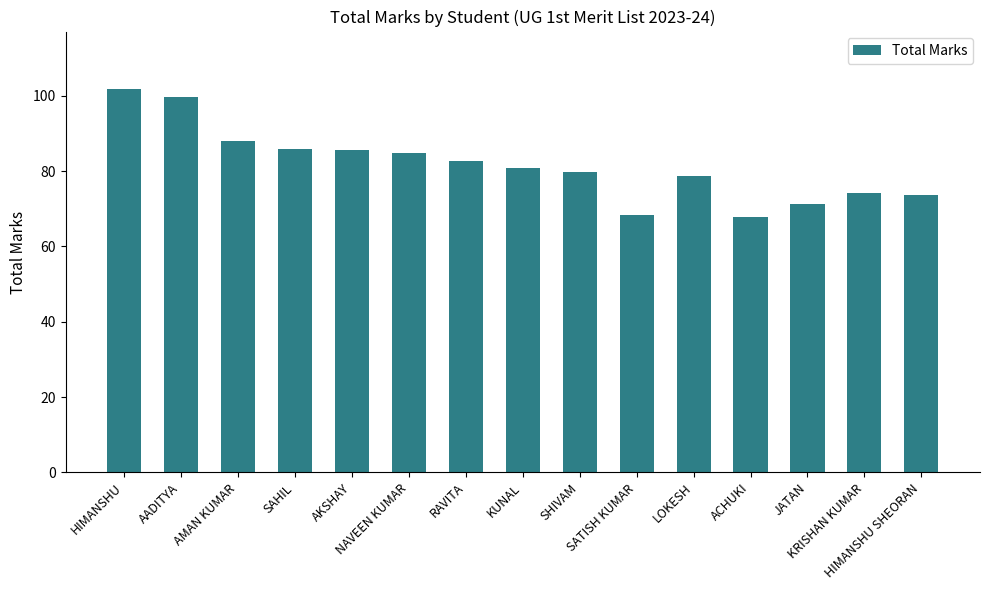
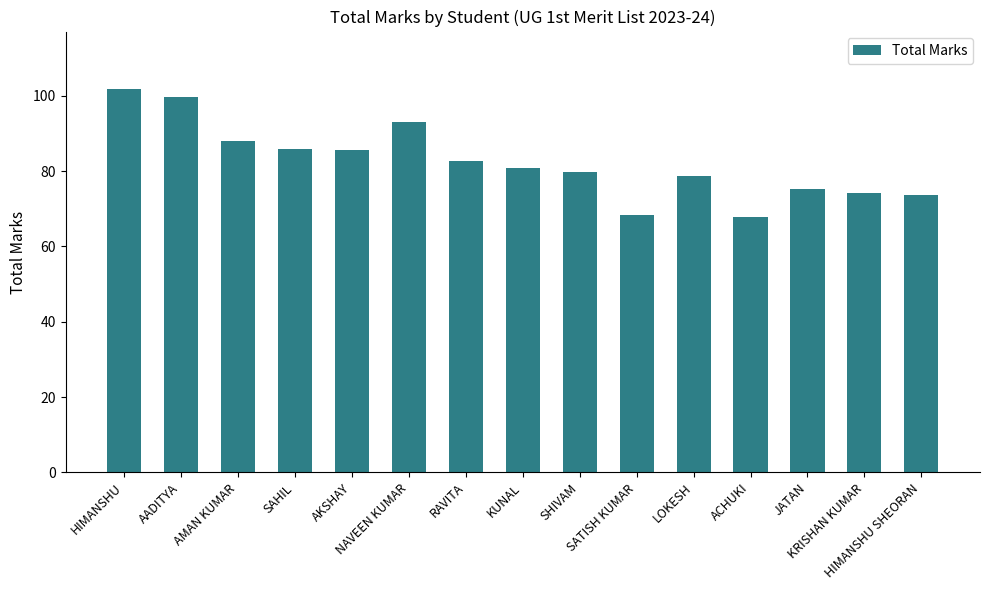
NAVEEN KUMAR: 85 -> 93
JATAN: 71 -> 75
